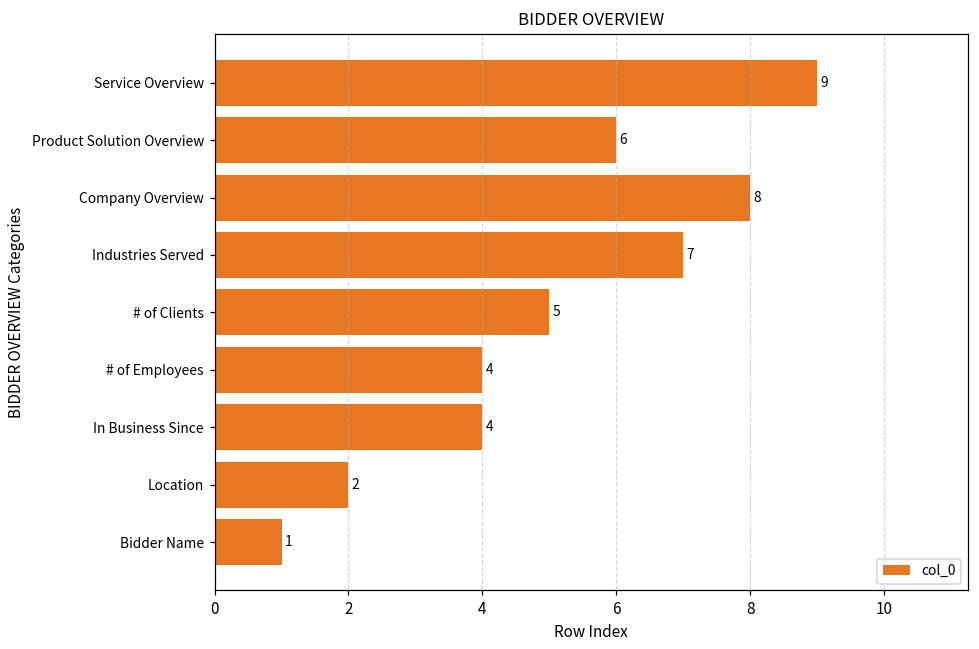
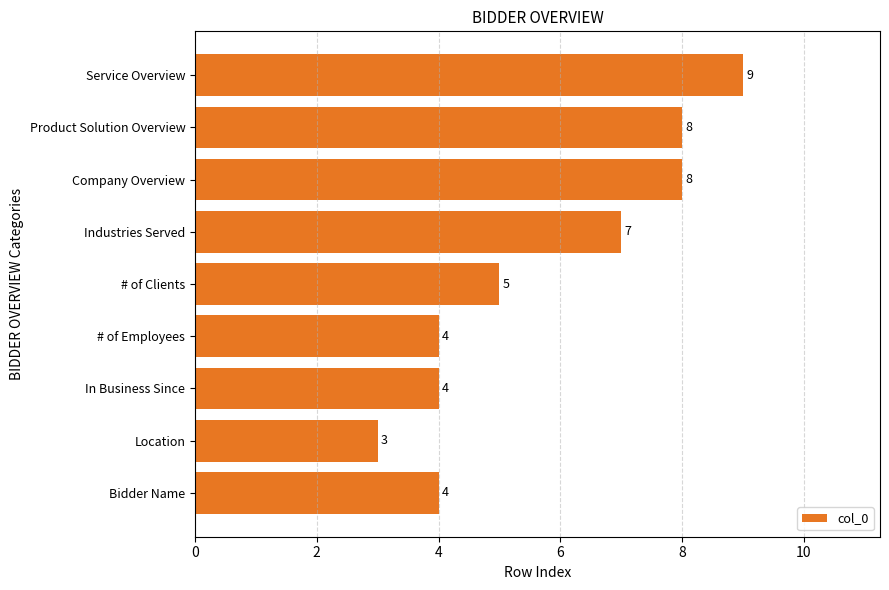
Product Solution Overview: 6 -> 8
Location: 2 -> 3
Bidder Name: 1 -> 4
